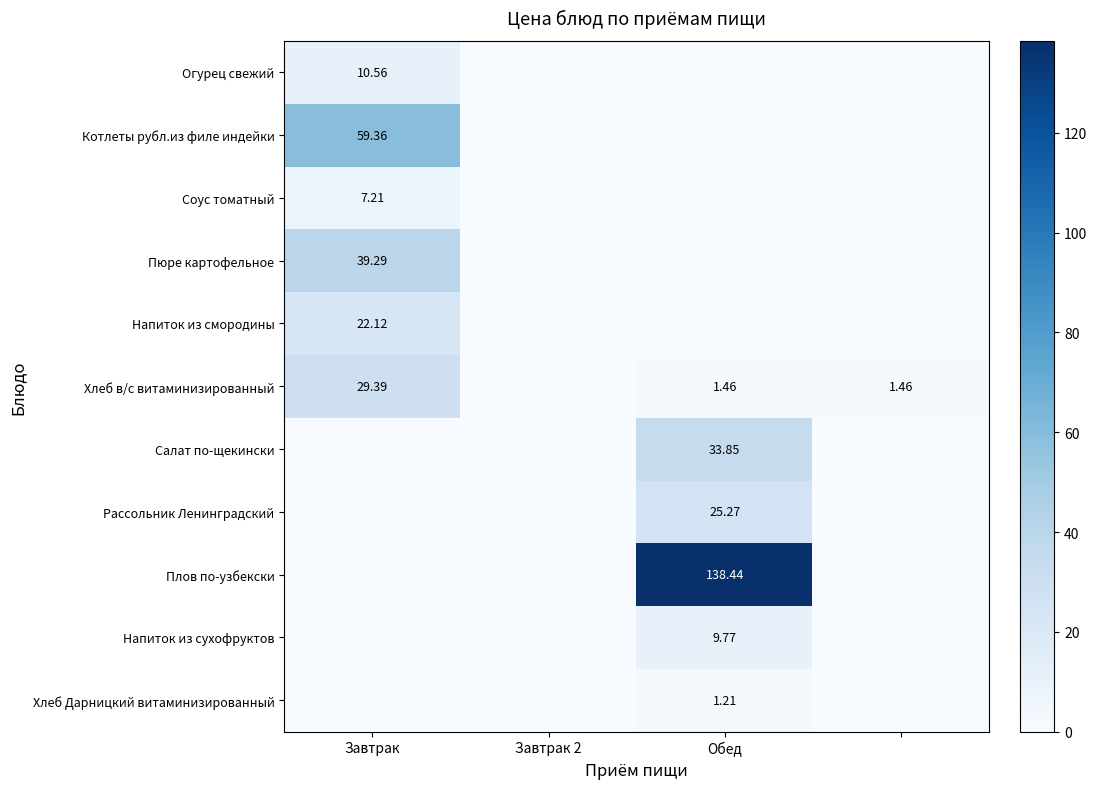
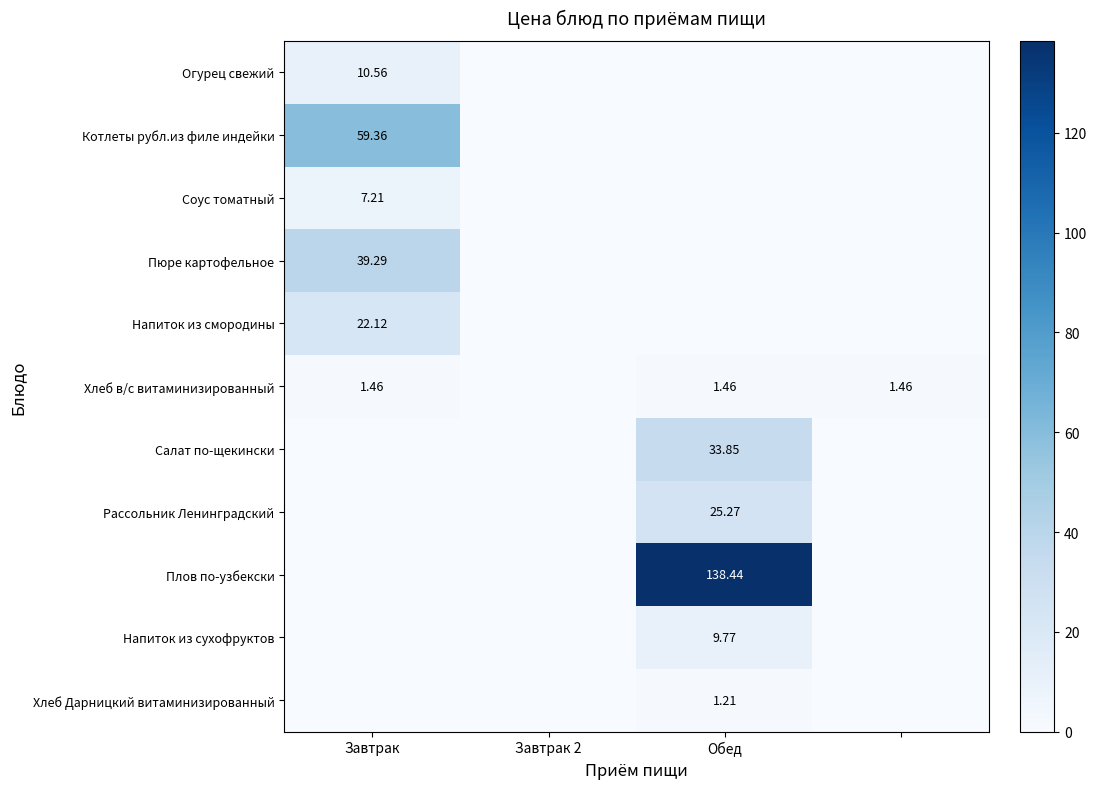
Хлеб в/с витаминизированный, Завтрак: 29.39 -> 1.46
